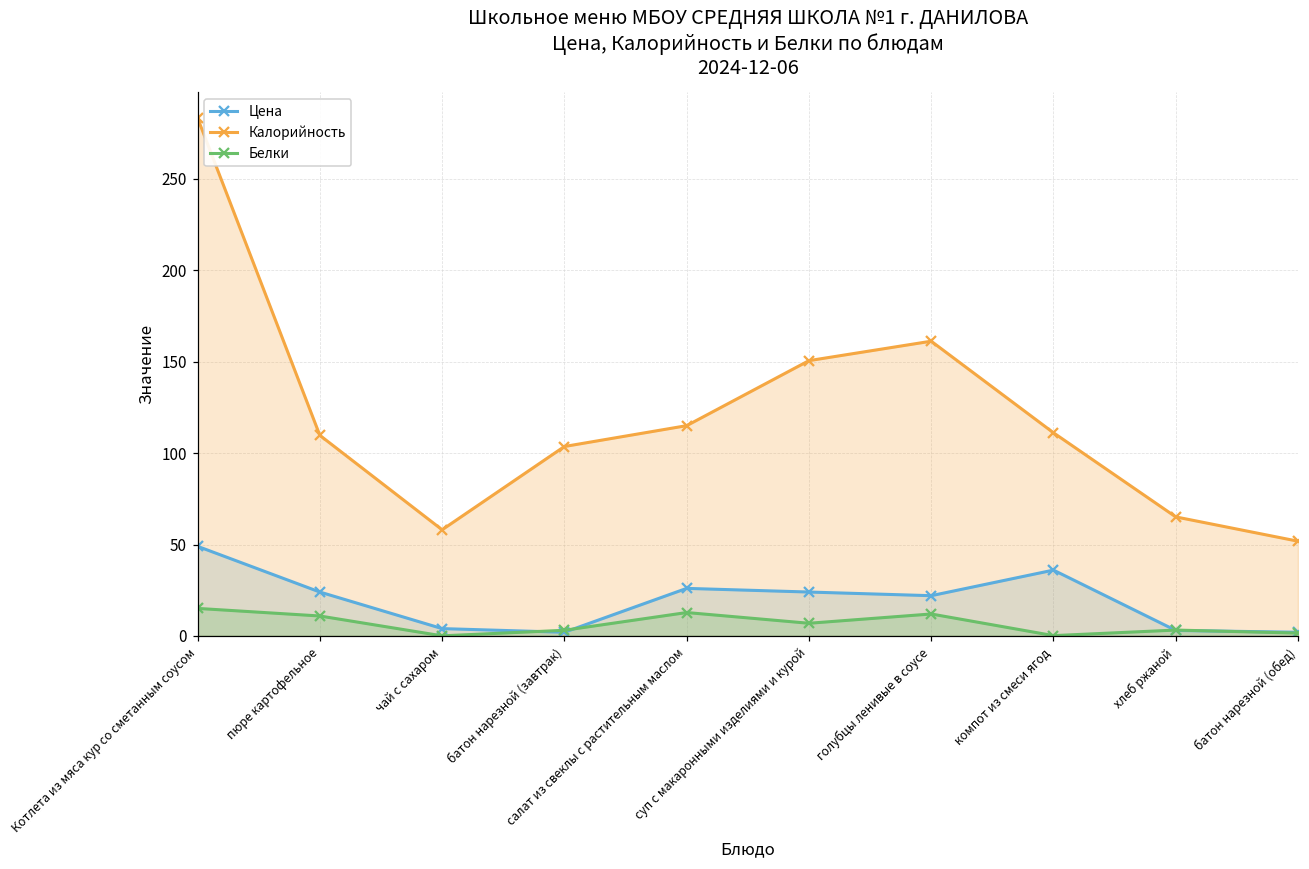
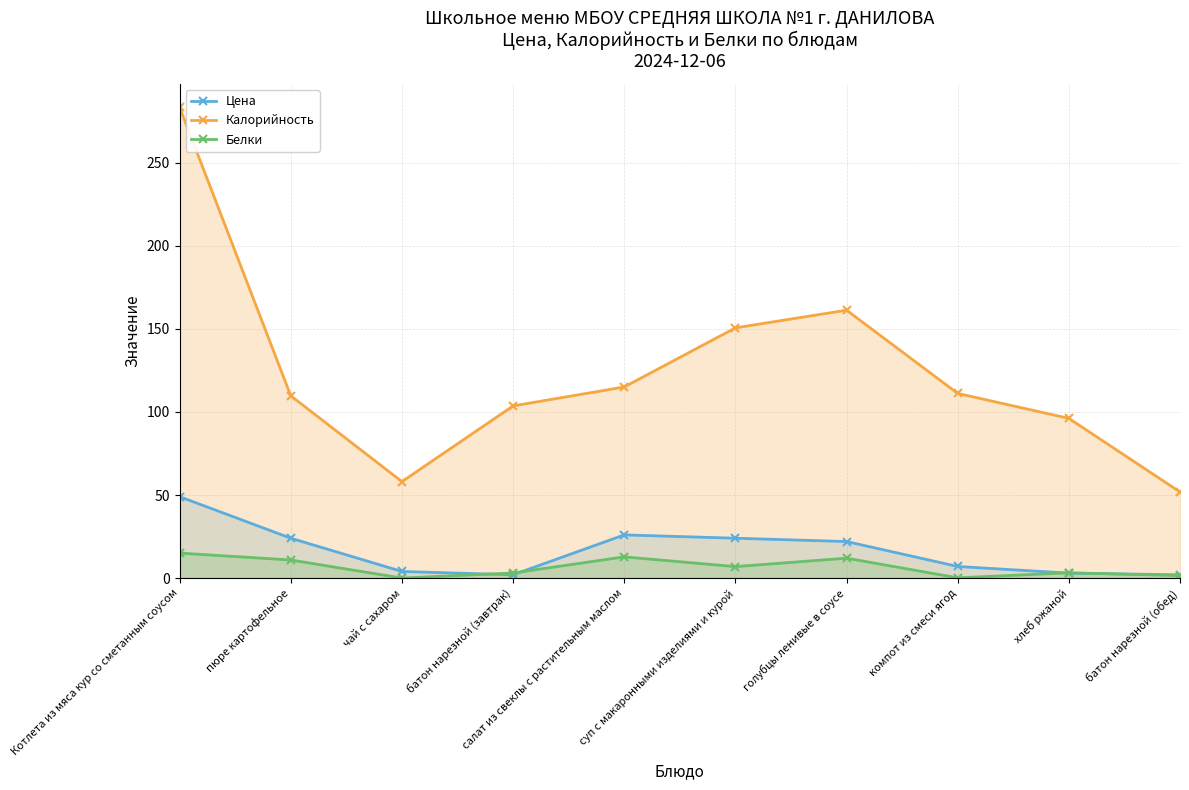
Цена, компот из смеси ягод: 36 -> 7
Калорийность, хлеб ржаной: 65 -> 96
